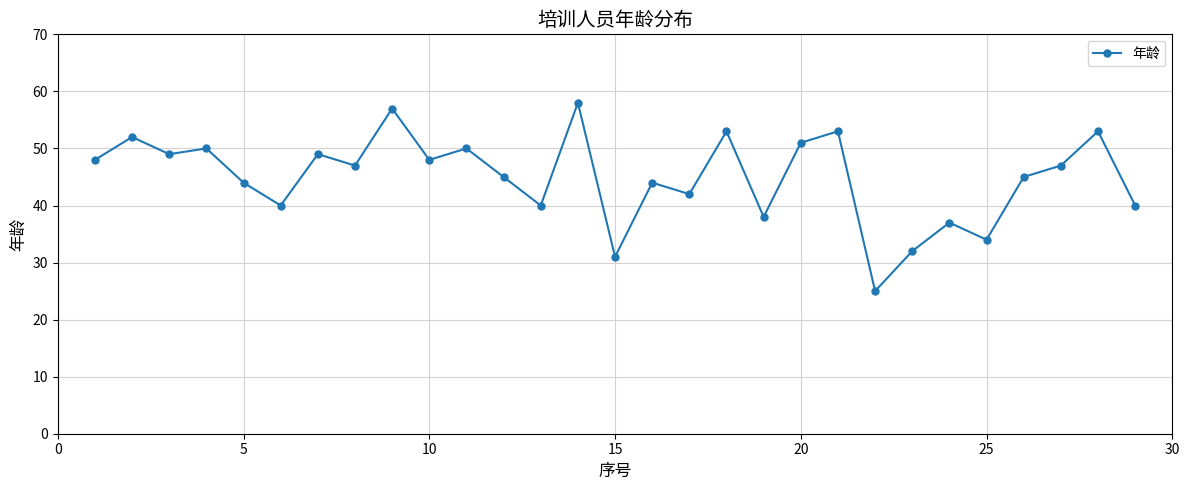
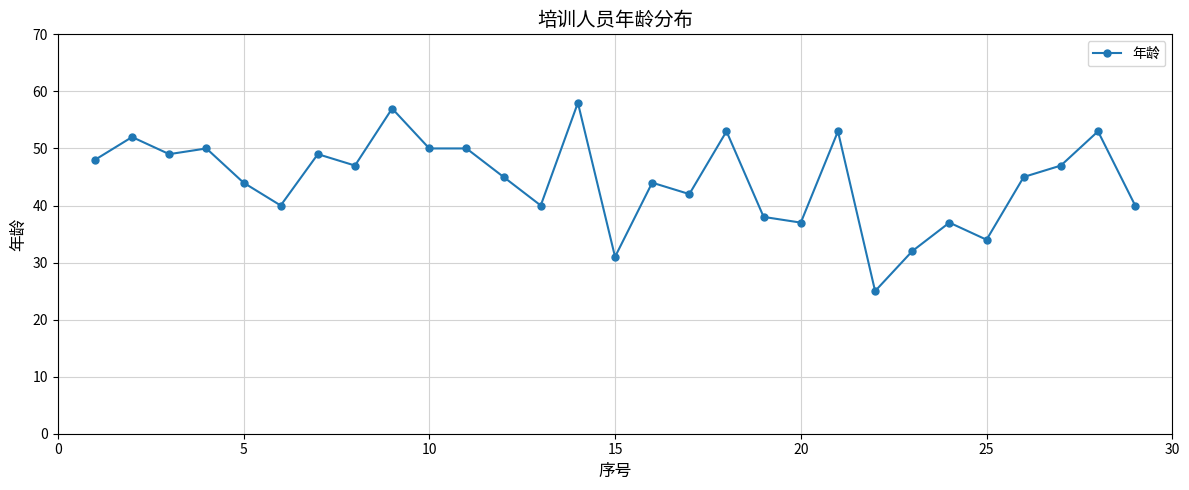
10: 48 -> 50
20: 51 -> 37
